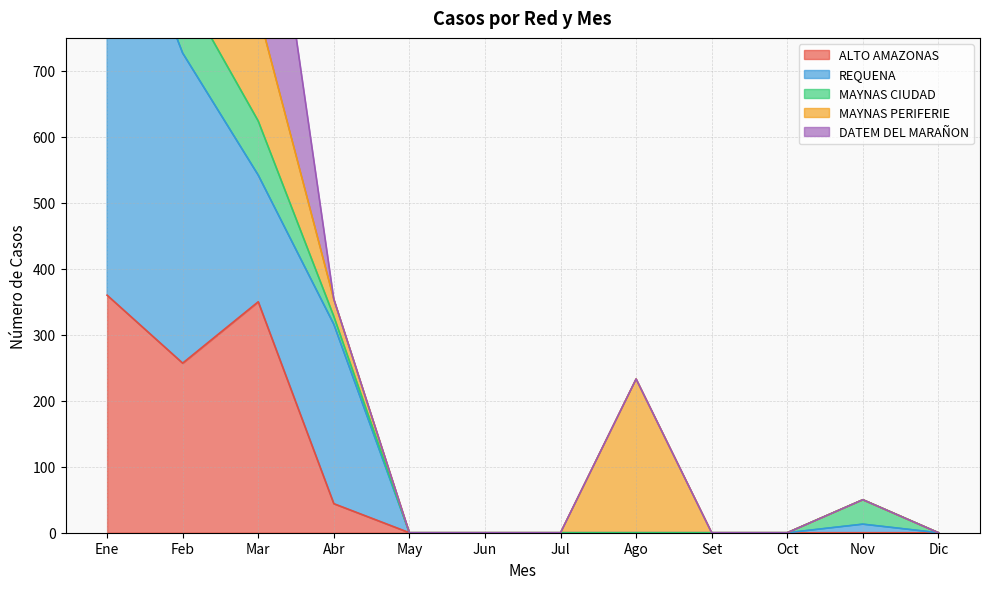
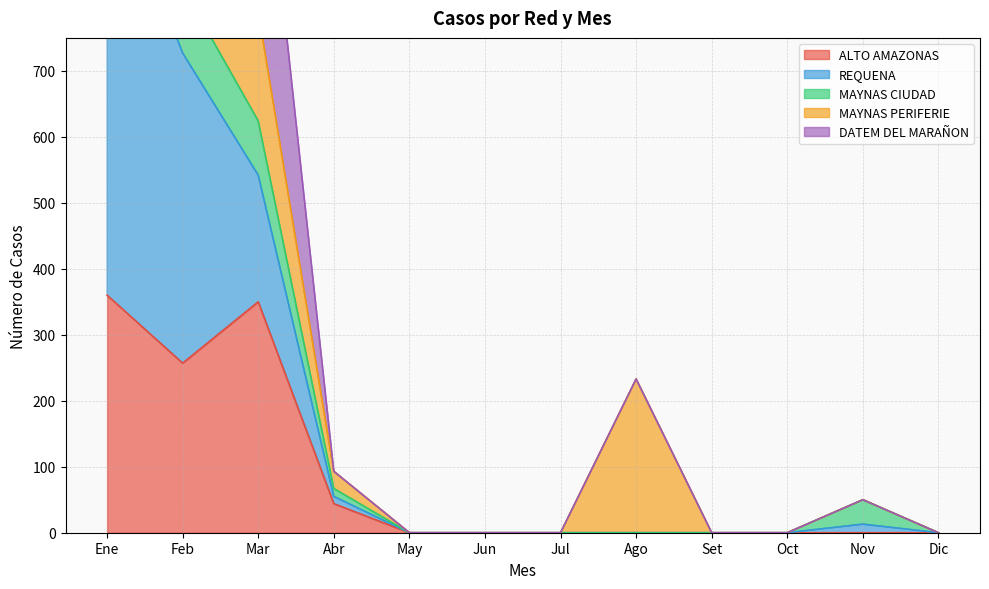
REQUENA, Abr: 270 -> 10
